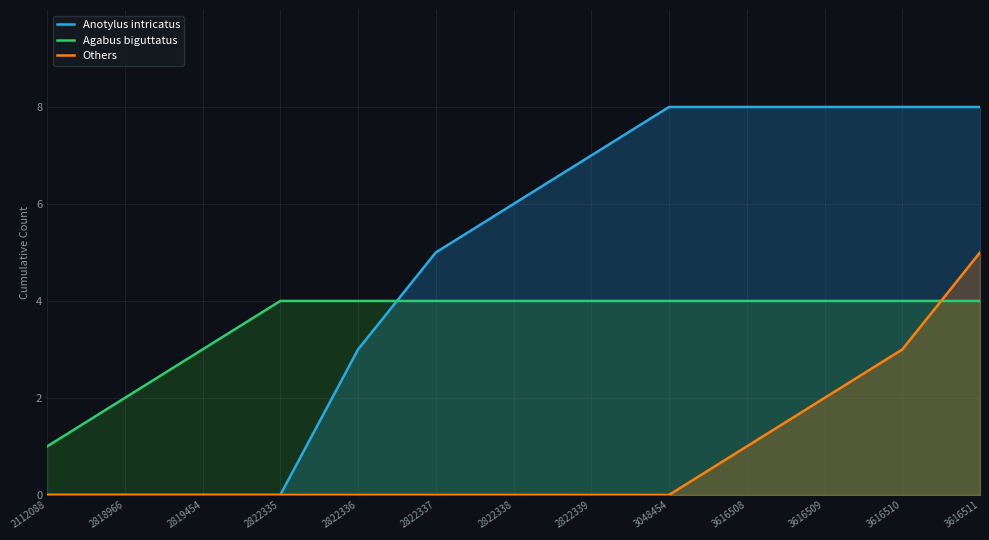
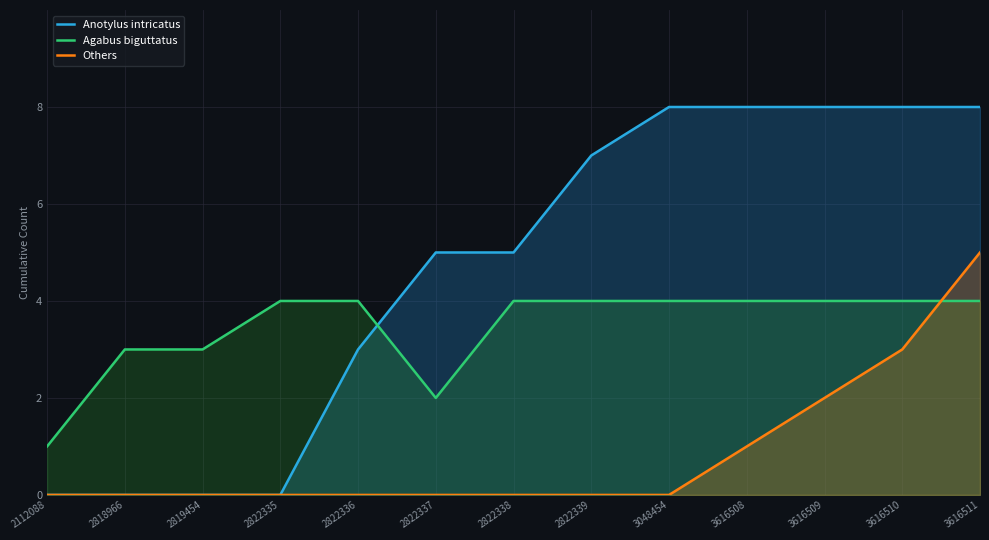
Agabus biguttatus, 2818966: 2 -> 3
Agabus biguttatus, 2822337: 4 -> 2
Anotylus intricatus, 2822338: 6 -> 5
